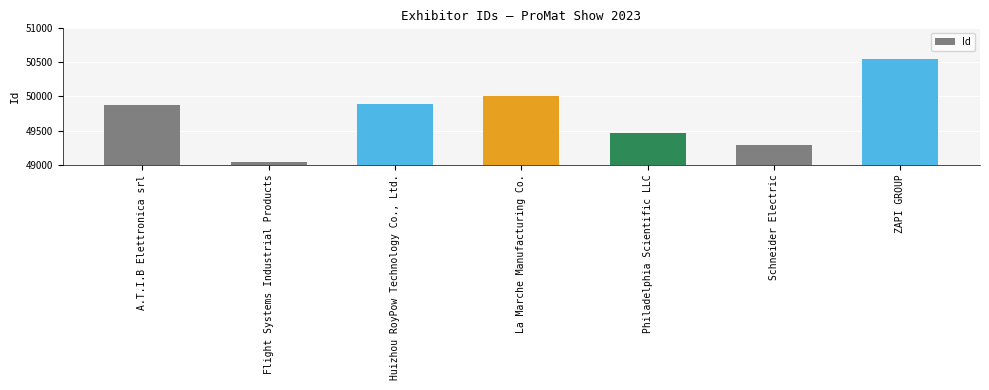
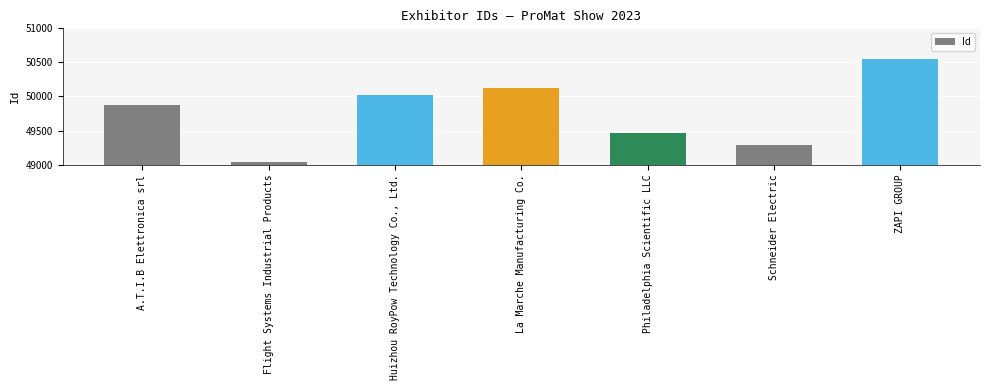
Huizhou RoyPow Technology Co., Ltd.: 49900 -> 50000
La Marche Manufacturing Co.: 50000 -> 50100
